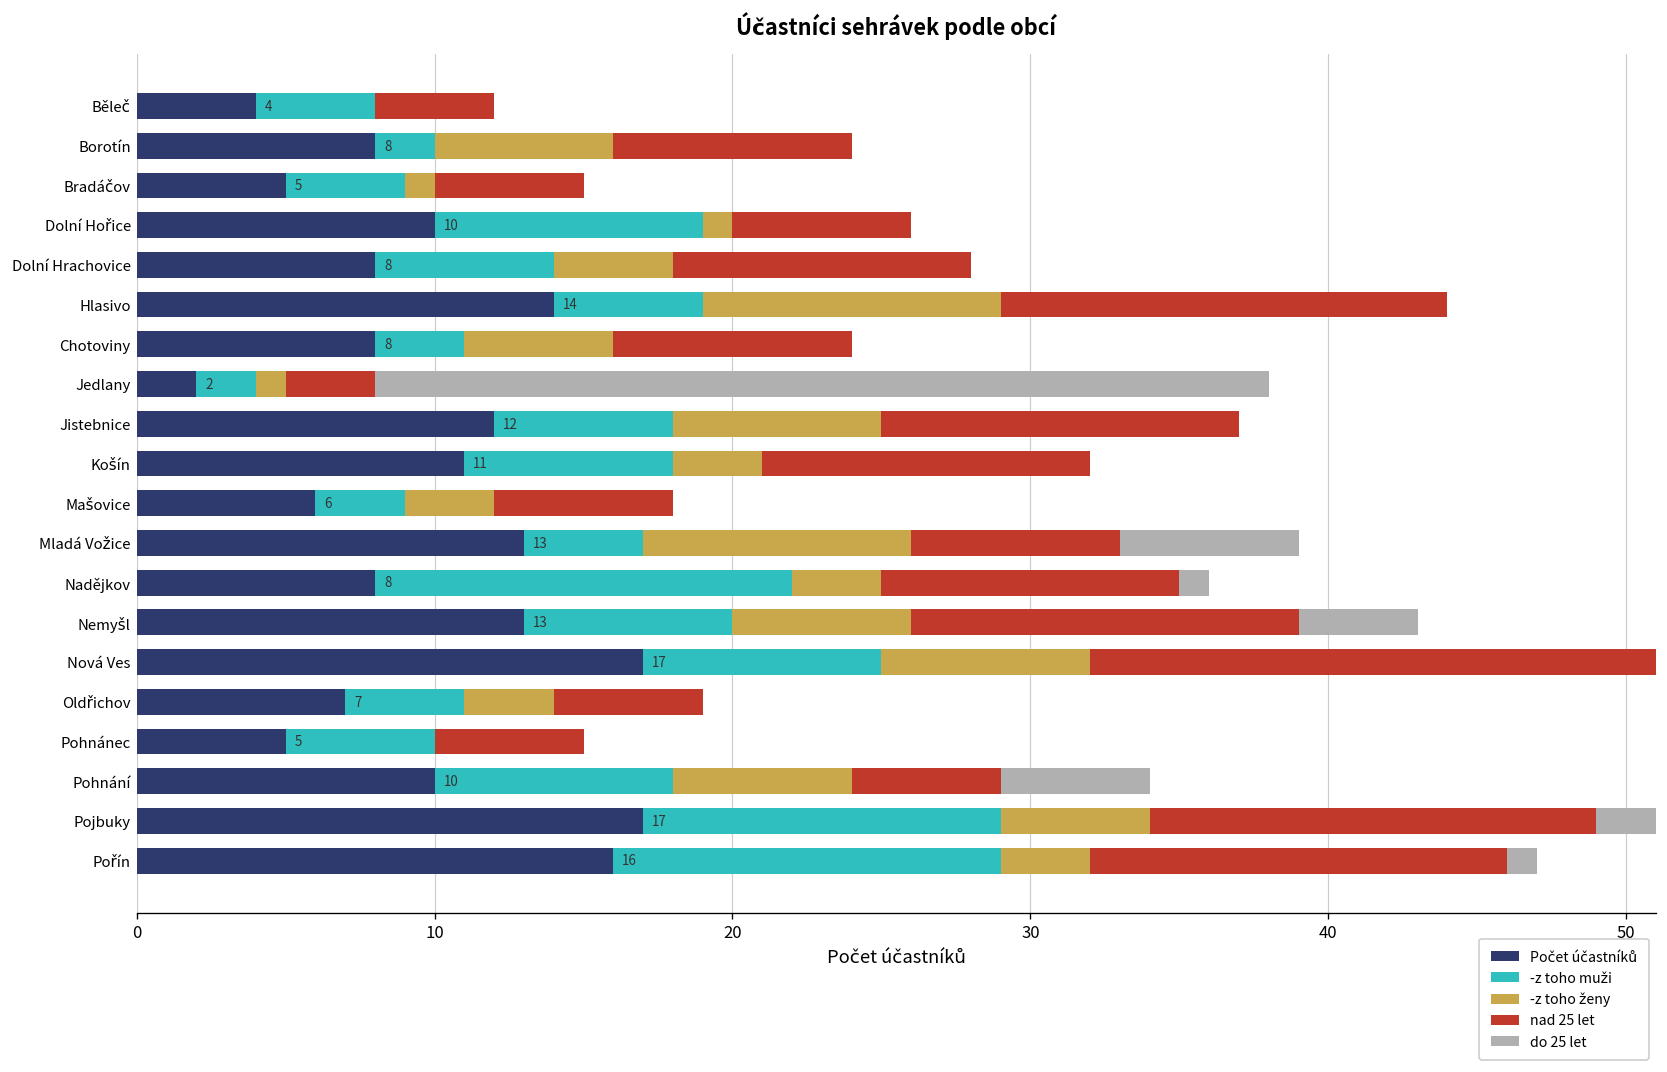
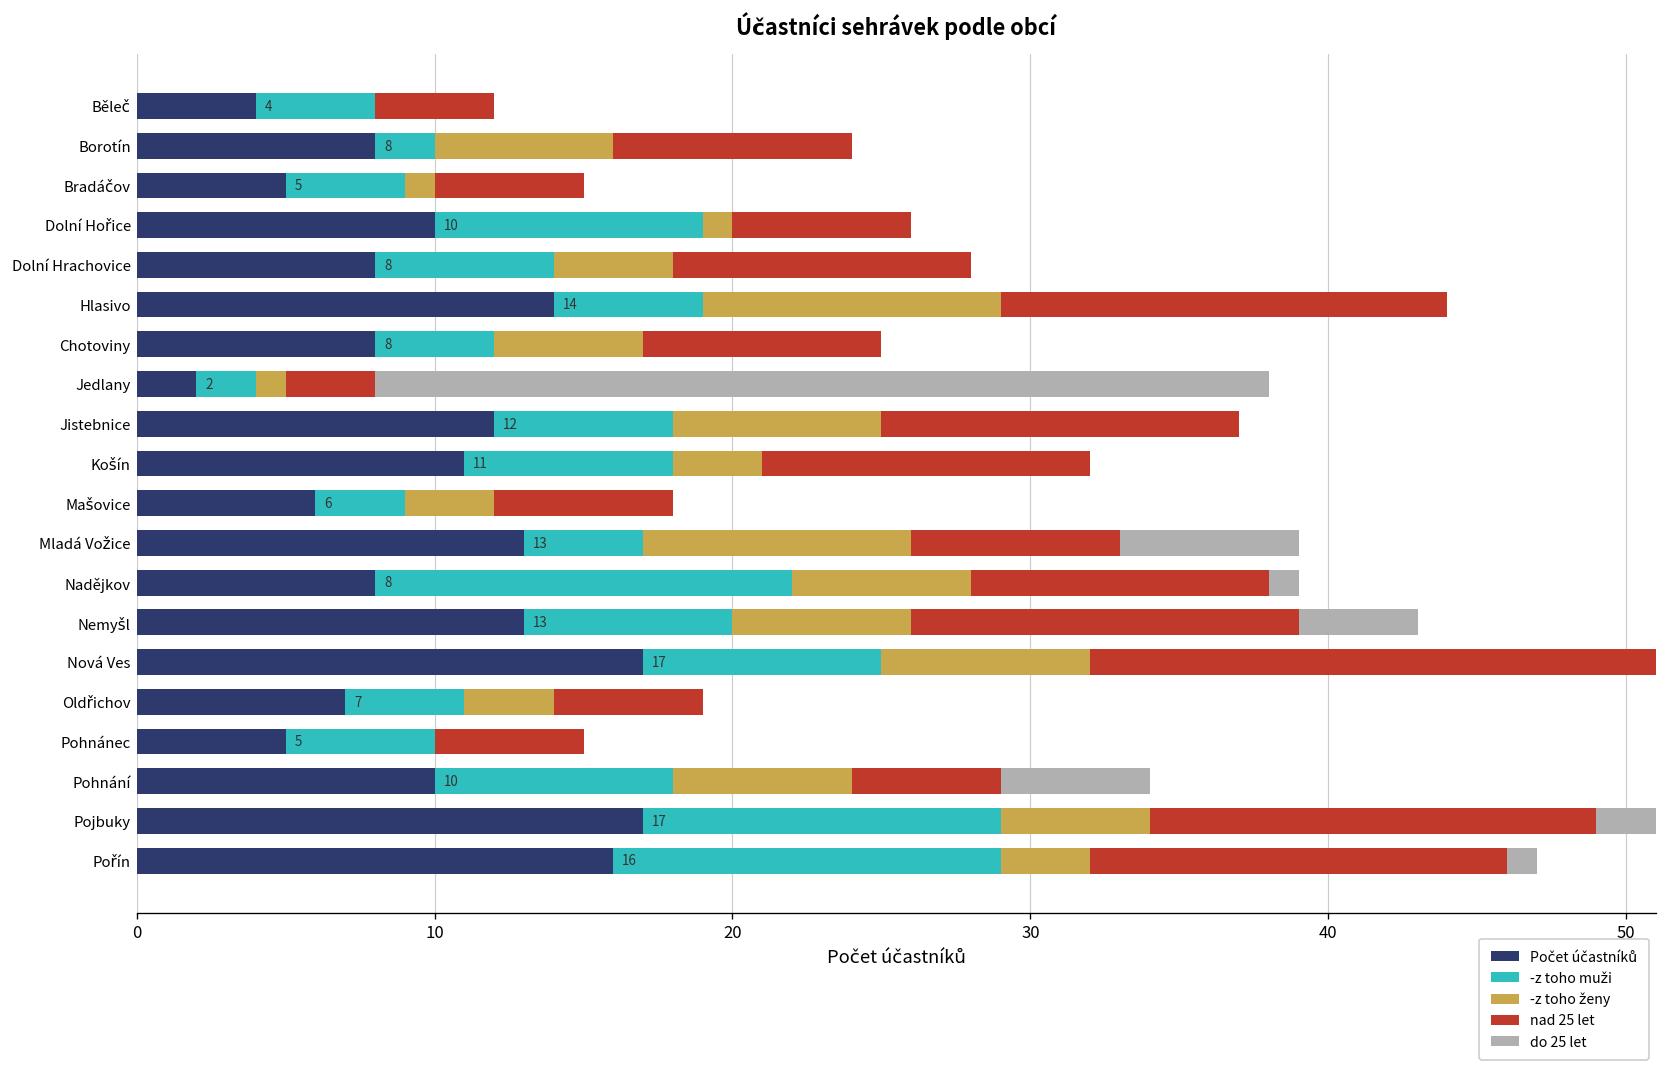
-z toho muži, Chotoviny: 3 -> 4
-z toho ženy, Nadějkov: 3 -> 6
